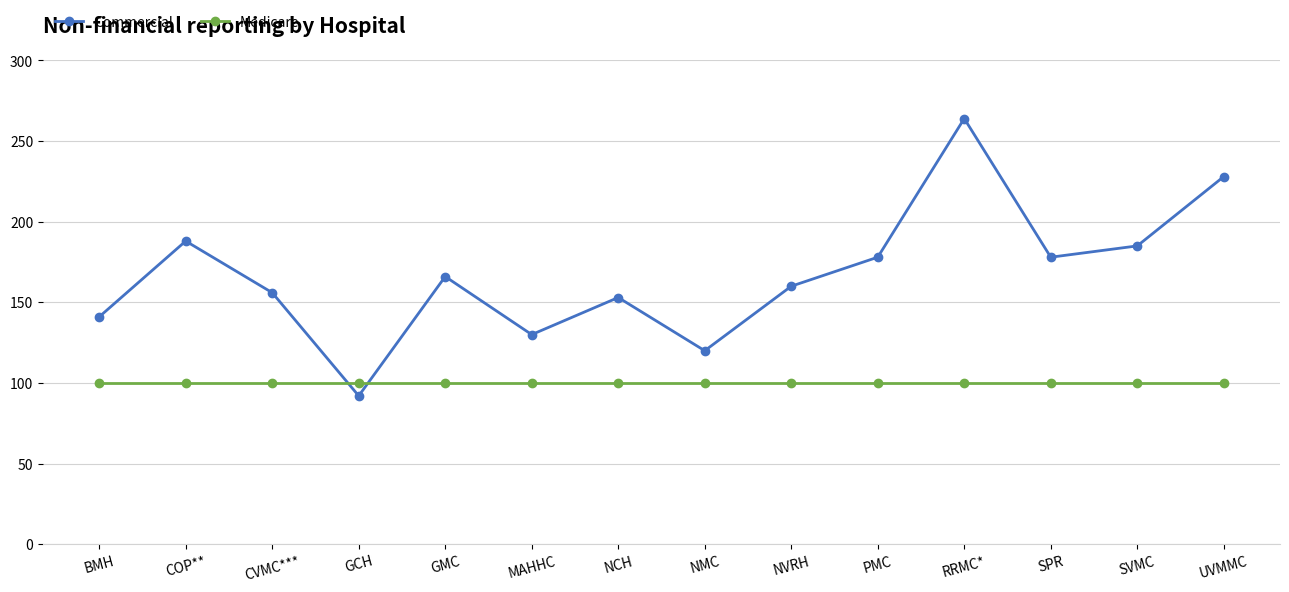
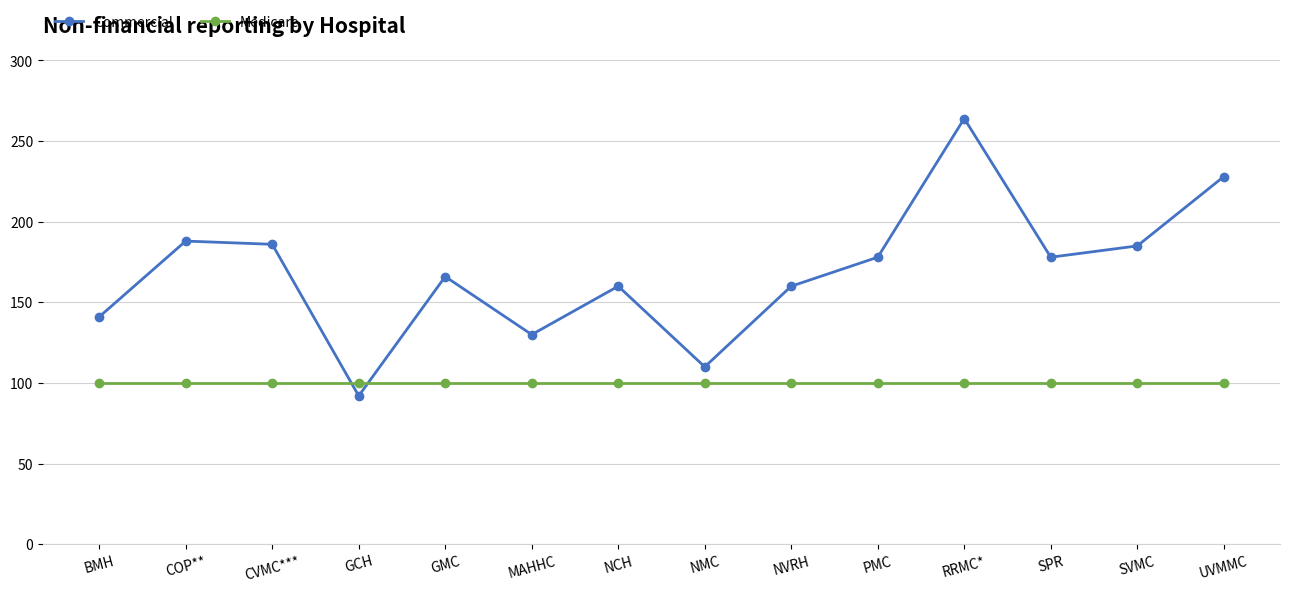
Commercial, CVMC***: 156 -> 186
Commercial, NCH: 153 -> 160
Commercial, NMC: 120 -> 110
